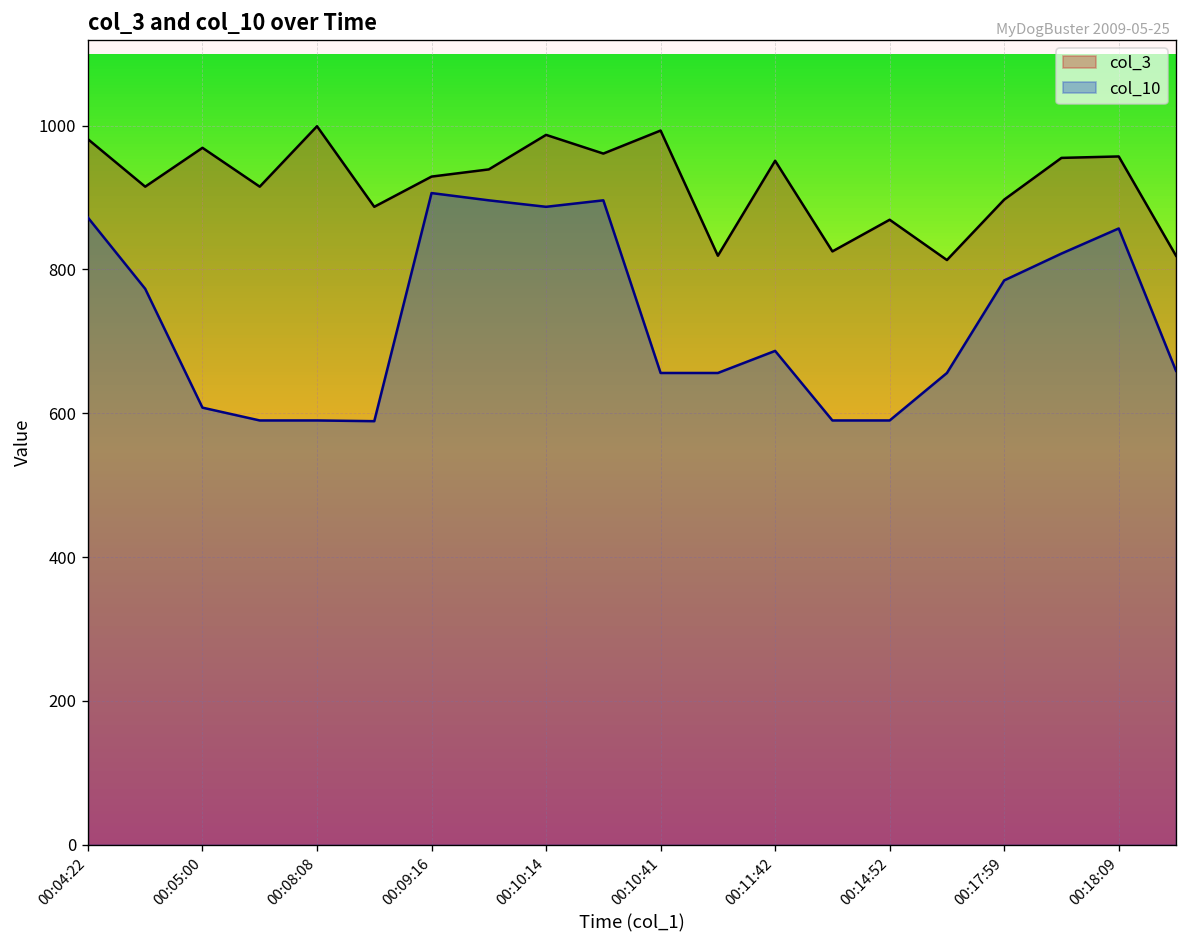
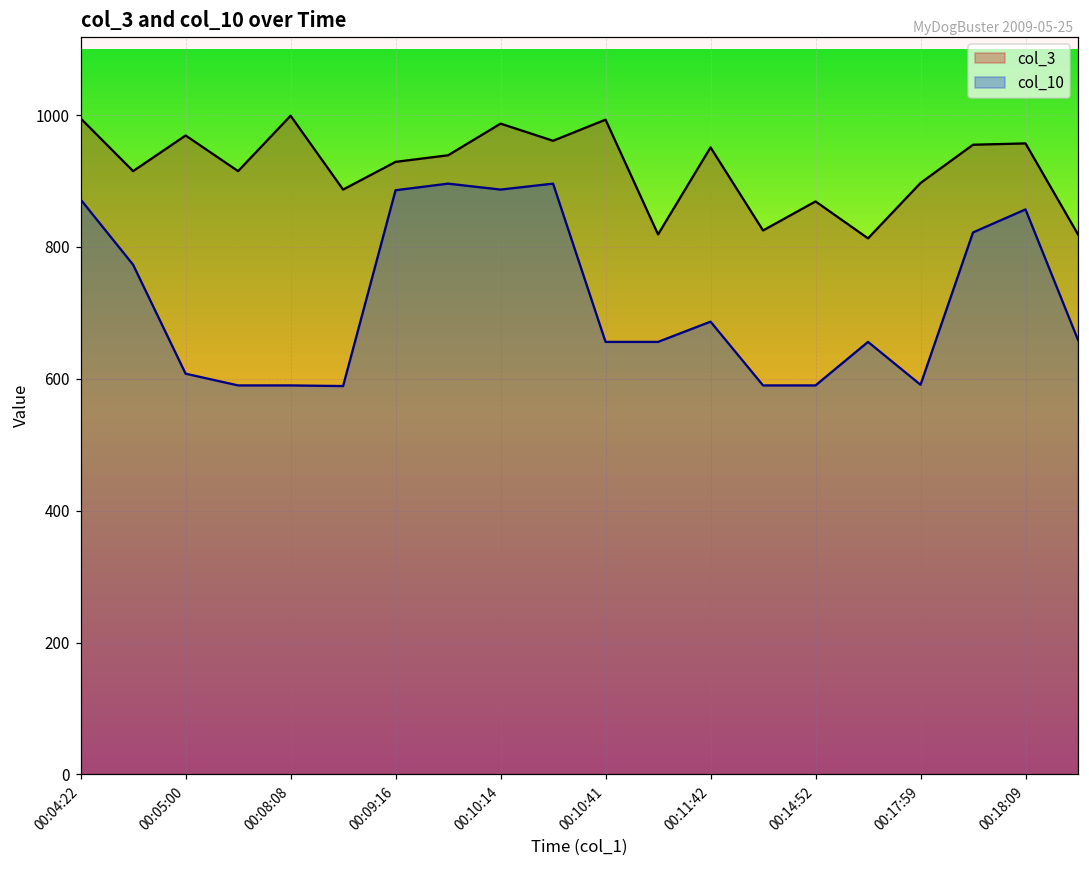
col_3, 00:04:22: 980 -> 1000
col_10, 00:09:16: 910 -> 890
col_10, 00:17:59: 780 -> 590
